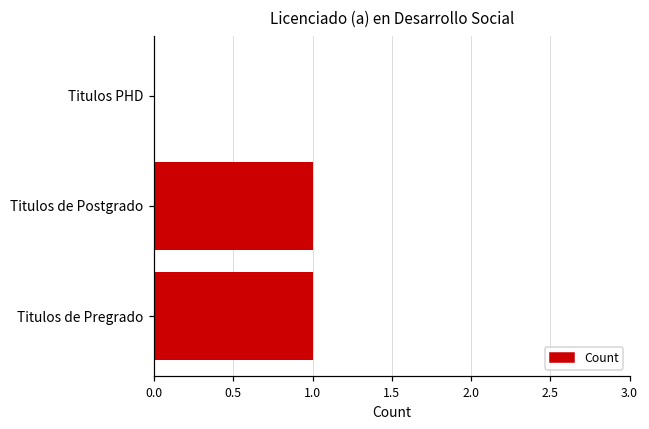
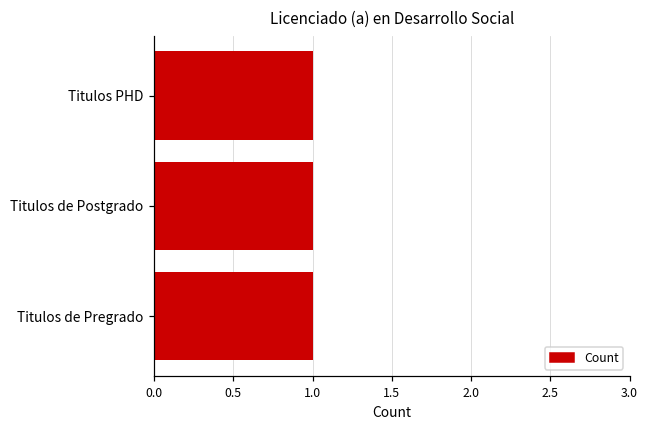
Titulos PHD: 0 -> 1
